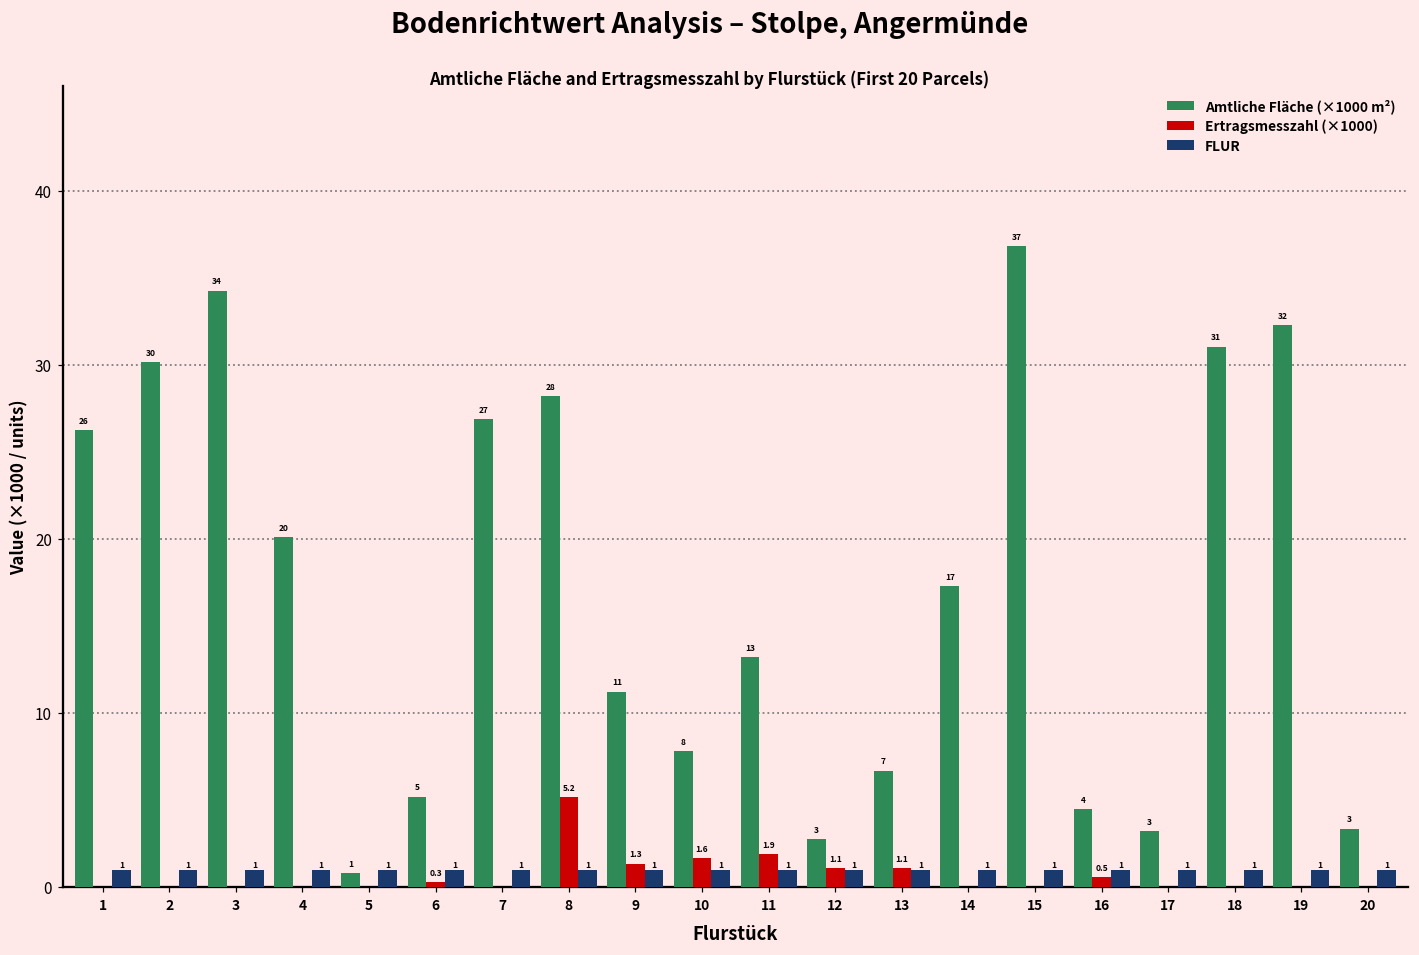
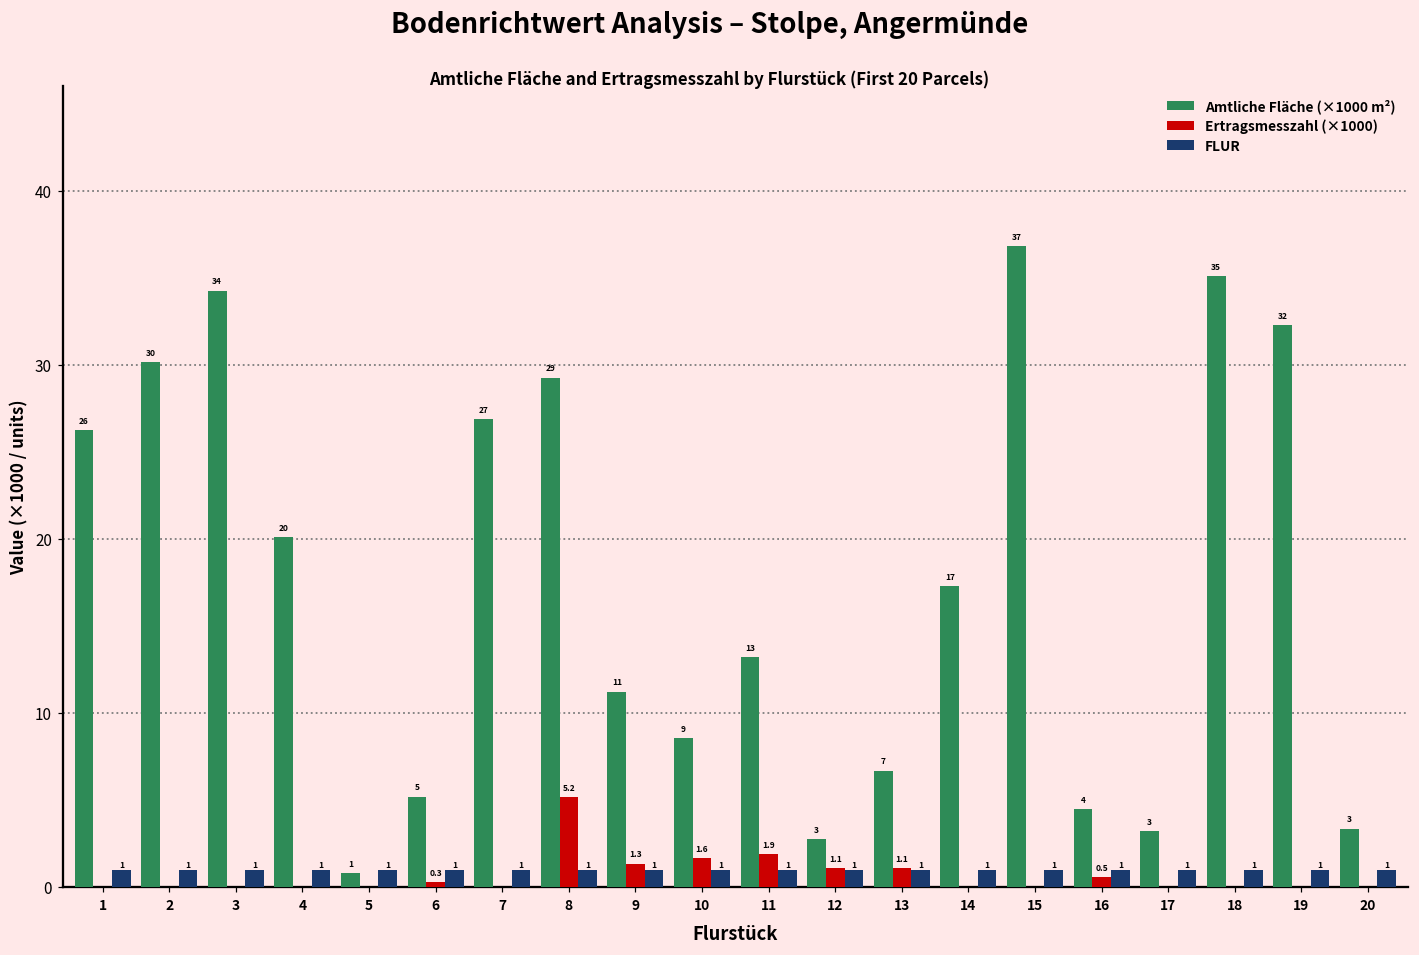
Amtliche Fläche (×1000 m²), 8: 28 -> 29
Amtliche Fläche (×1000 m²), 10: 8 -> 9
Amtliche Fläche (×1000 m²), 18: 31 -> 35
